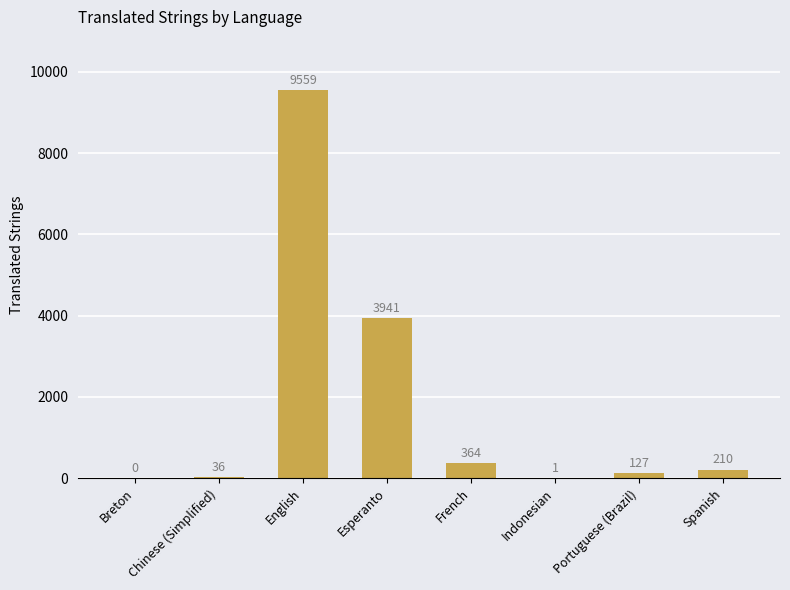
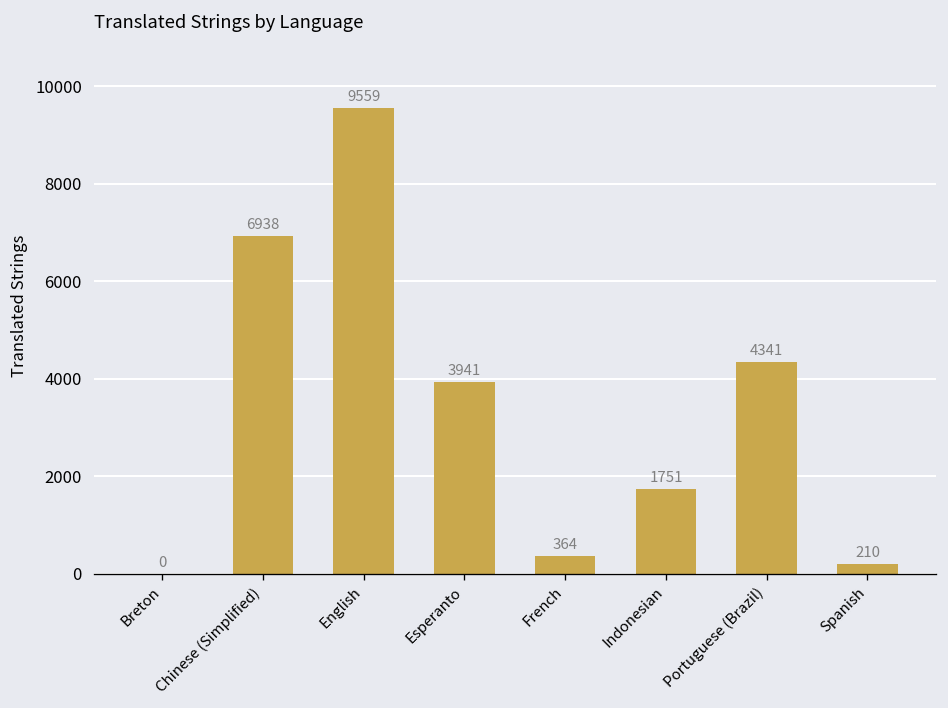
Chinese (Simplified): 36 -> 6938
Indonesian: 1 -> 1751
Portuguese (Brazil): 127 -> 4341
